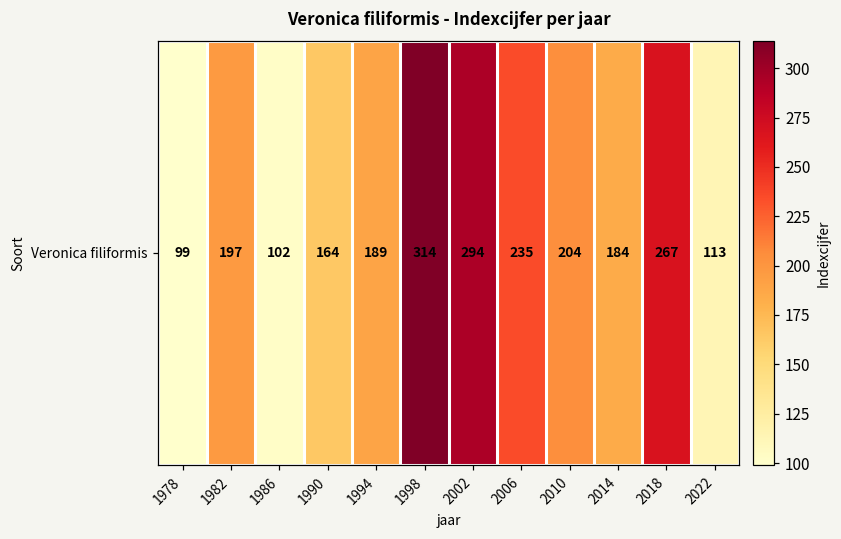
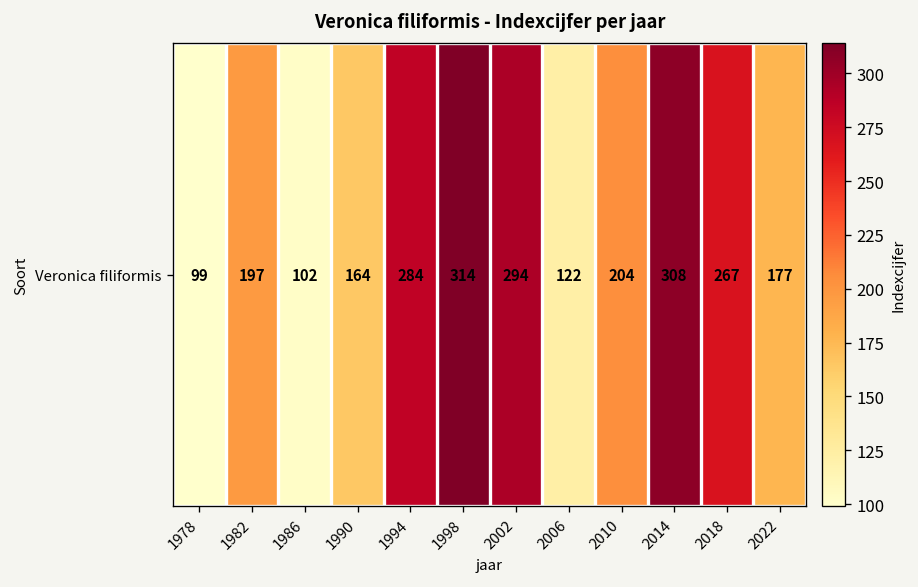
Veronica filiformis, 1994: 189 -> 284
Veronica filiformis, 2006: 235 -> 122
Veronica filiformis, 2014: 184 -> 308
Veronica filiformis, 2022: 113 -> 177
